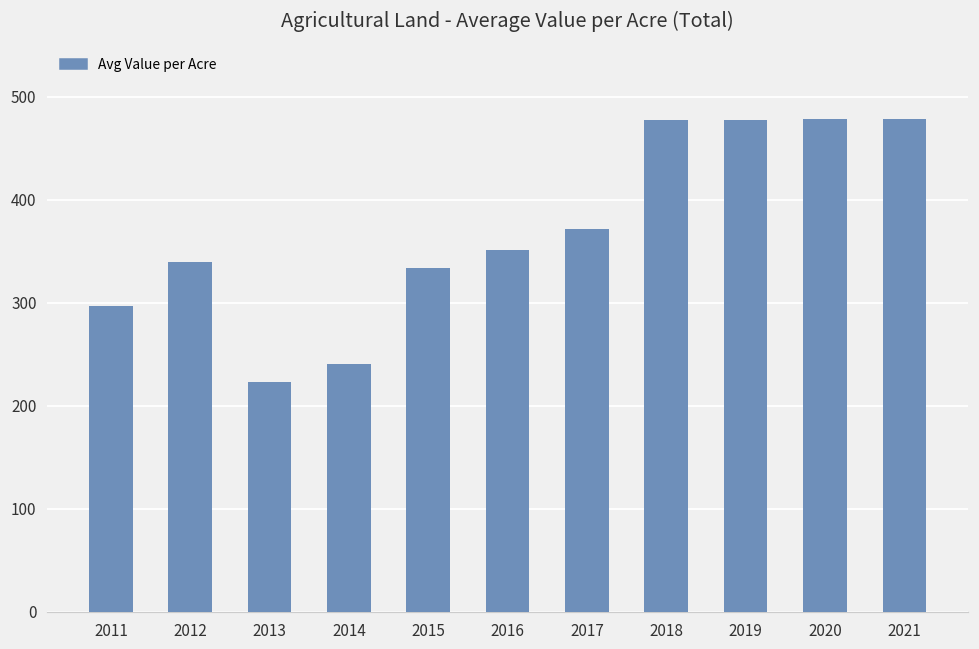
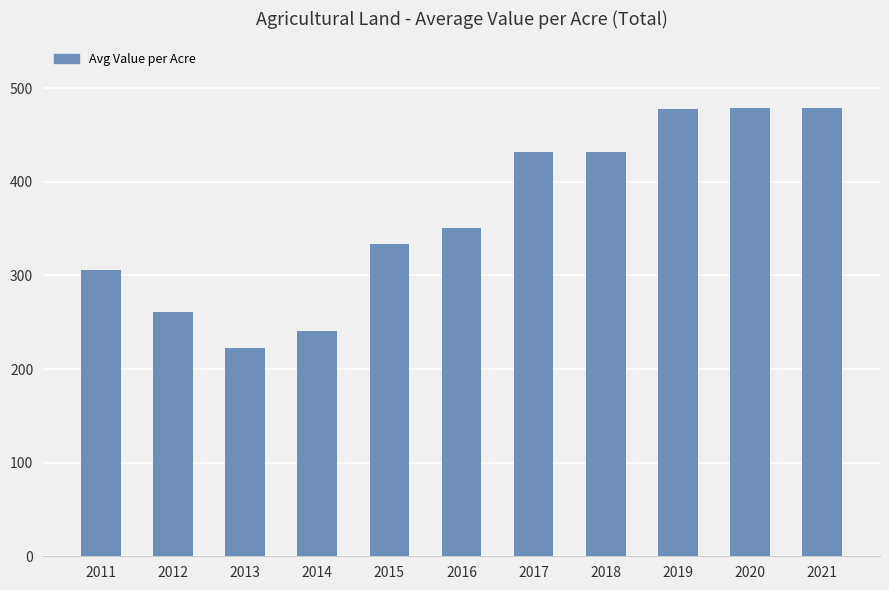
2011: 300 -> 310
2012: 340 -> 260
2017: 370 -> 430
2018: 480 -> 430
